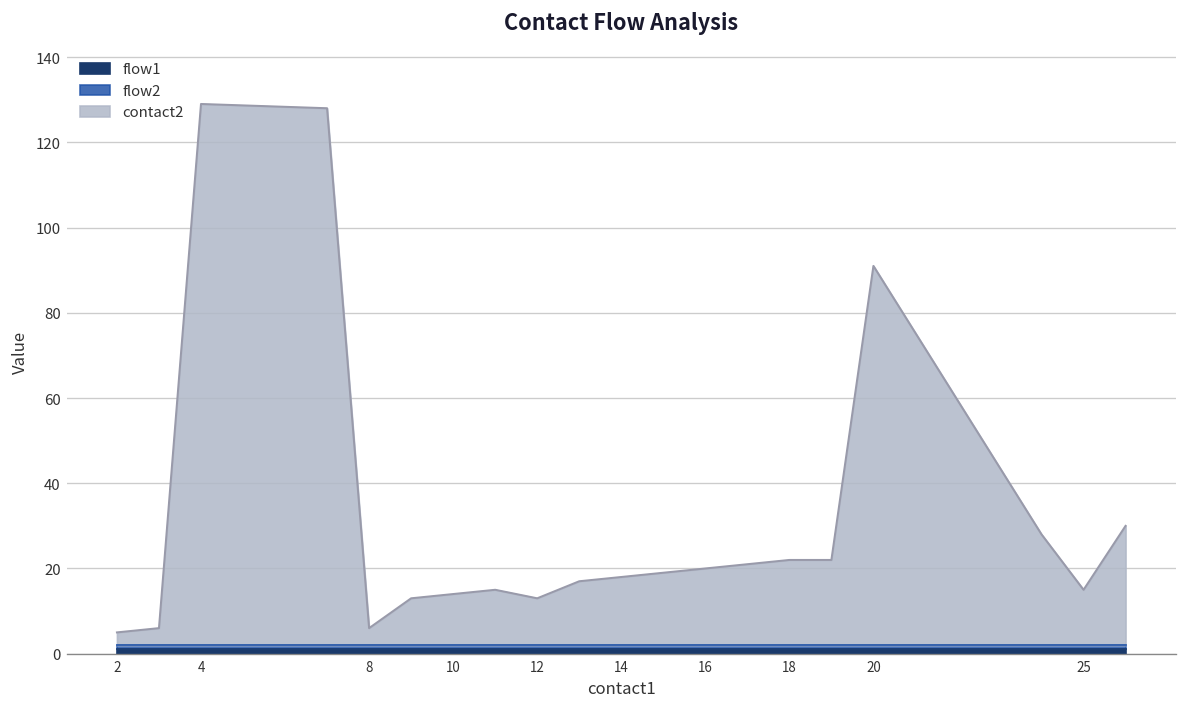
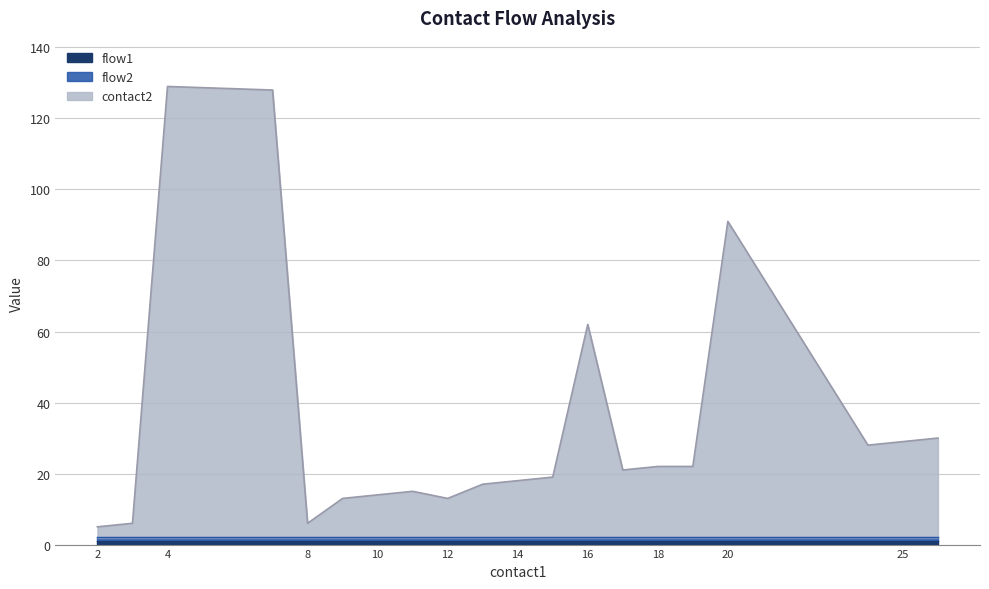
contact2, 16: 20 -> 62
contact2, 25: 15 -> 29
